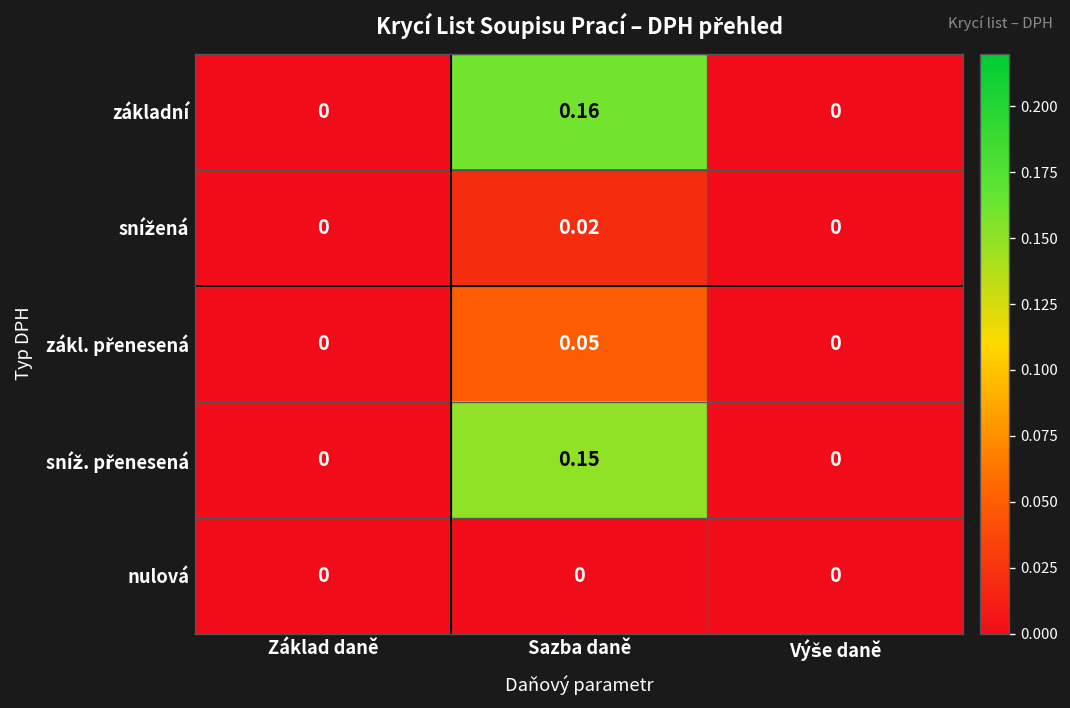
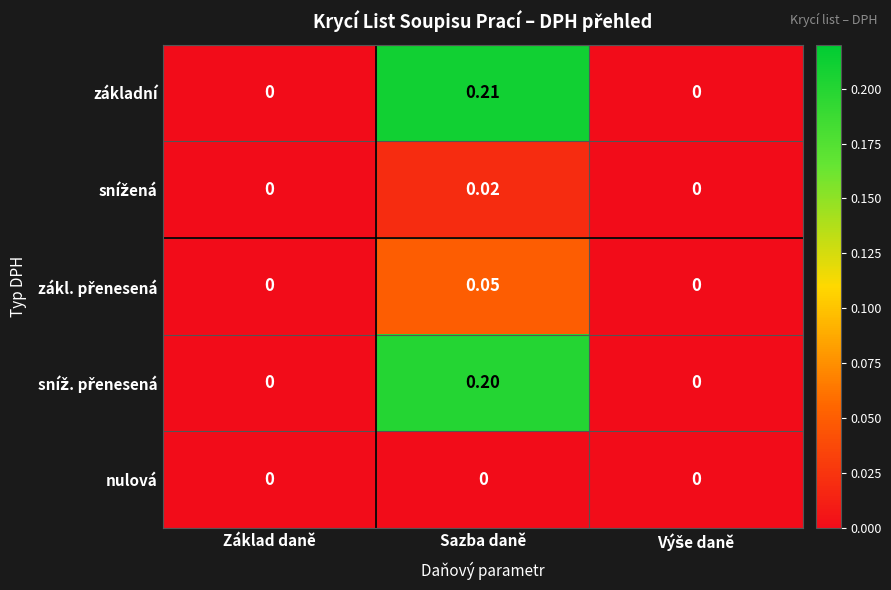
základní, Sazba daně: 0.16 -> 0.21
sníž. přenesená, Sazba daně: 0.15 -> 0.20
